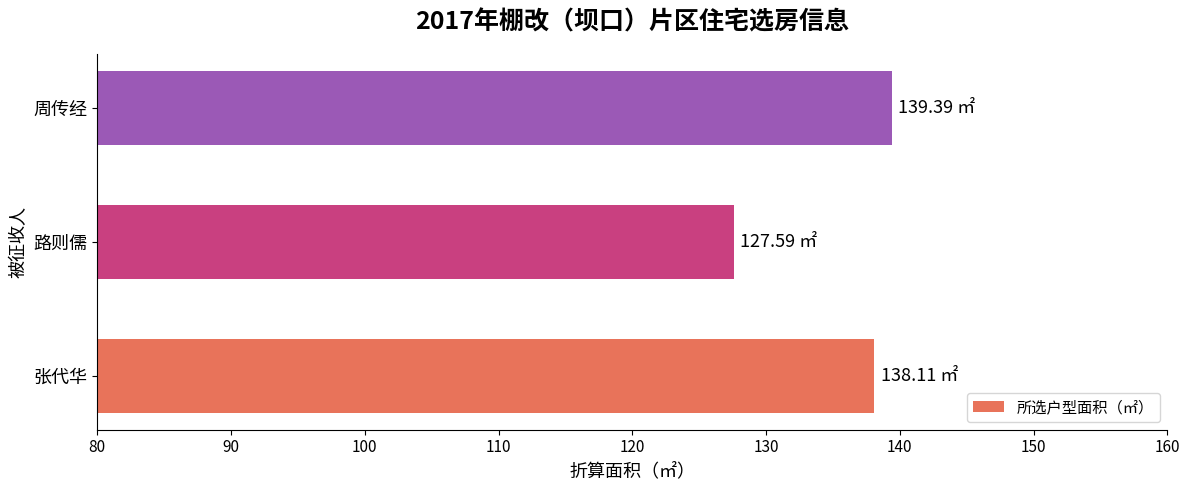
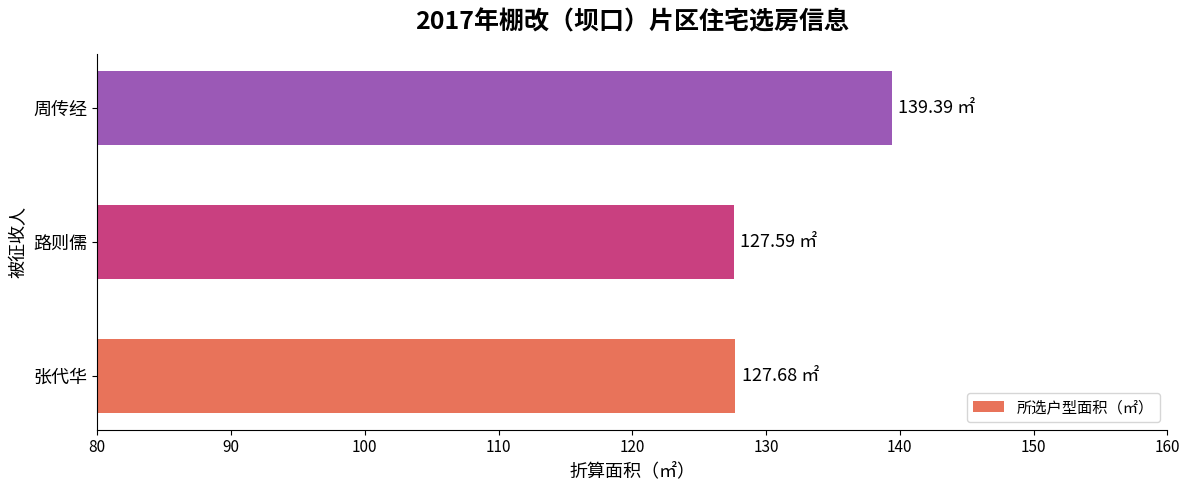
张代华: 138.11 -> 127.68
